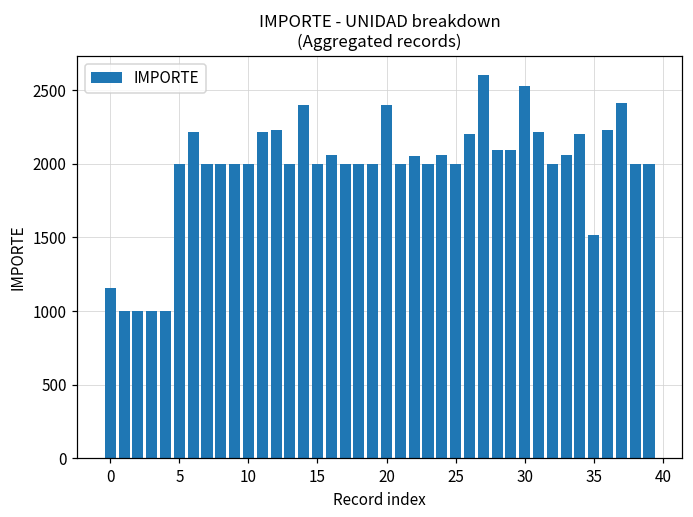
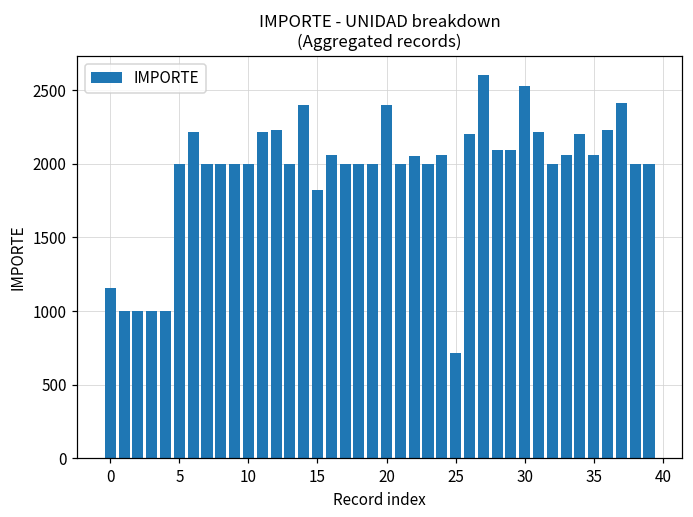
15: 2000 -> 1820
25: 2000 -> 720
35: 1520 -> 2060
